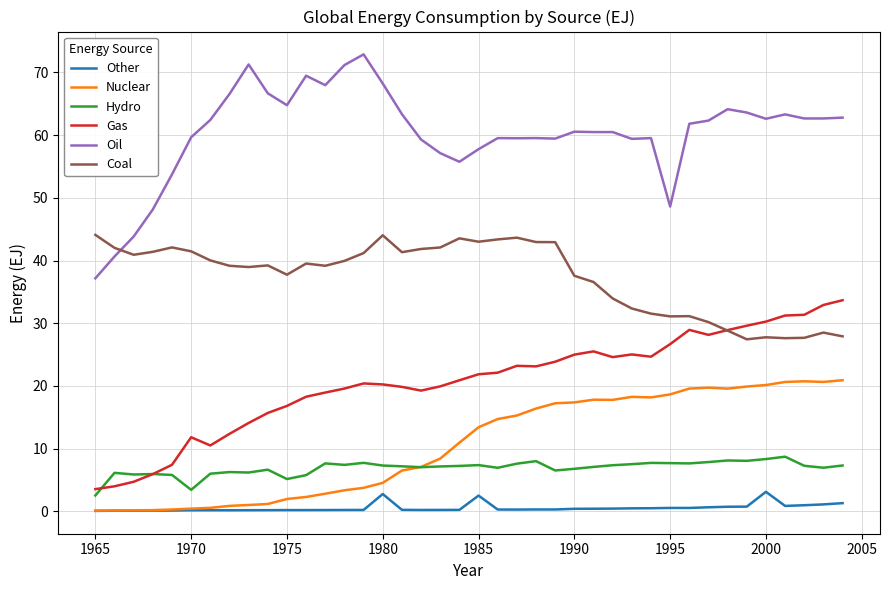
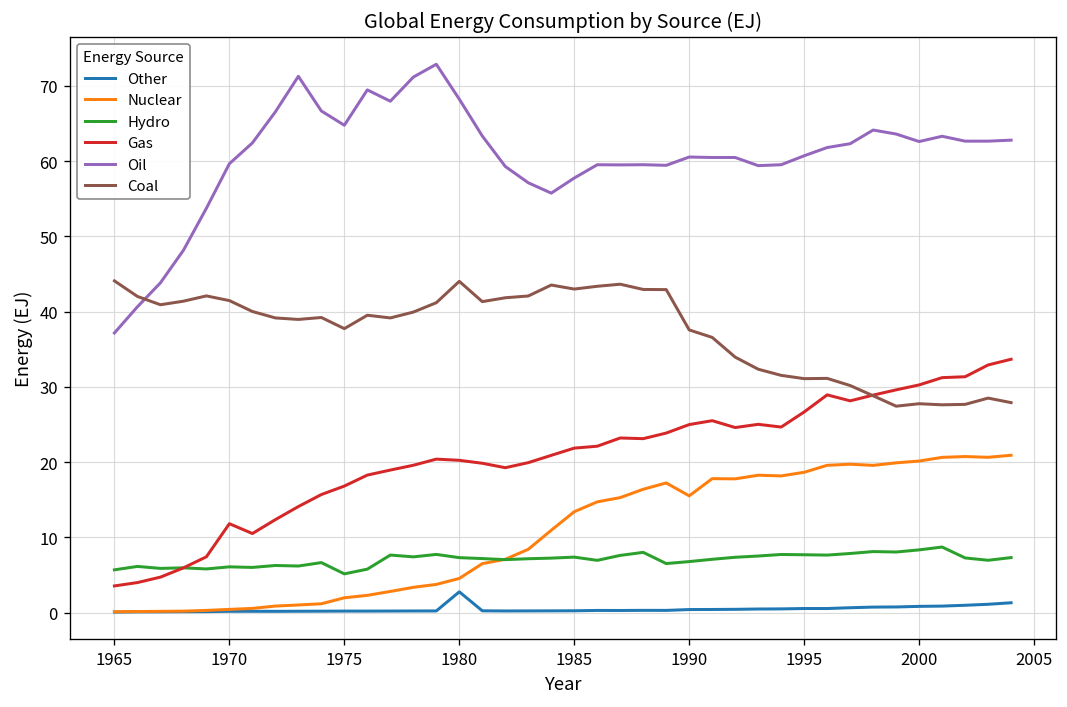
Hydro, 1965: 3 -> 6
Hydro, 1970: 3 -> 6
Other, 1985: 3 -> 0
Nuclear, 1990: 17 -> 16
Oil, 1995: 49 -> 61
Other, 2000: 3 -> 1
